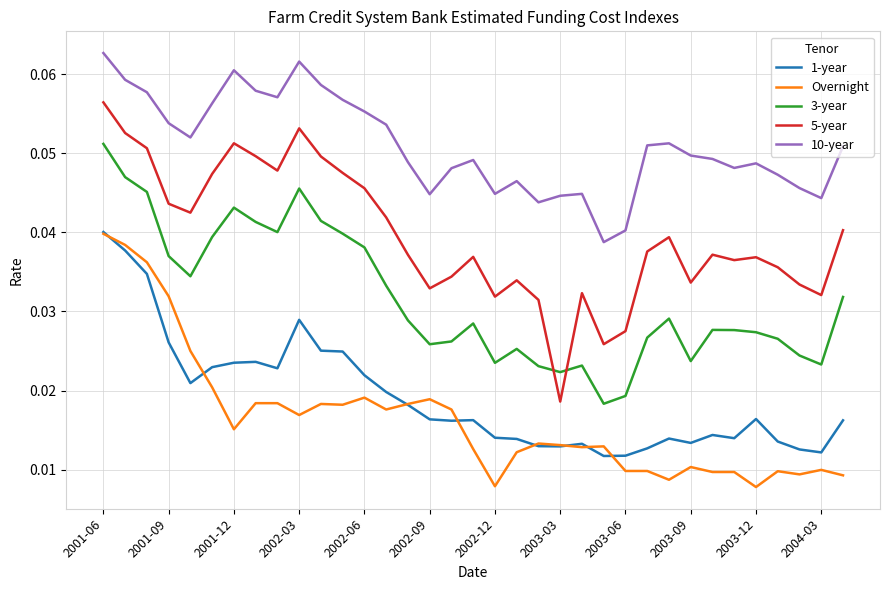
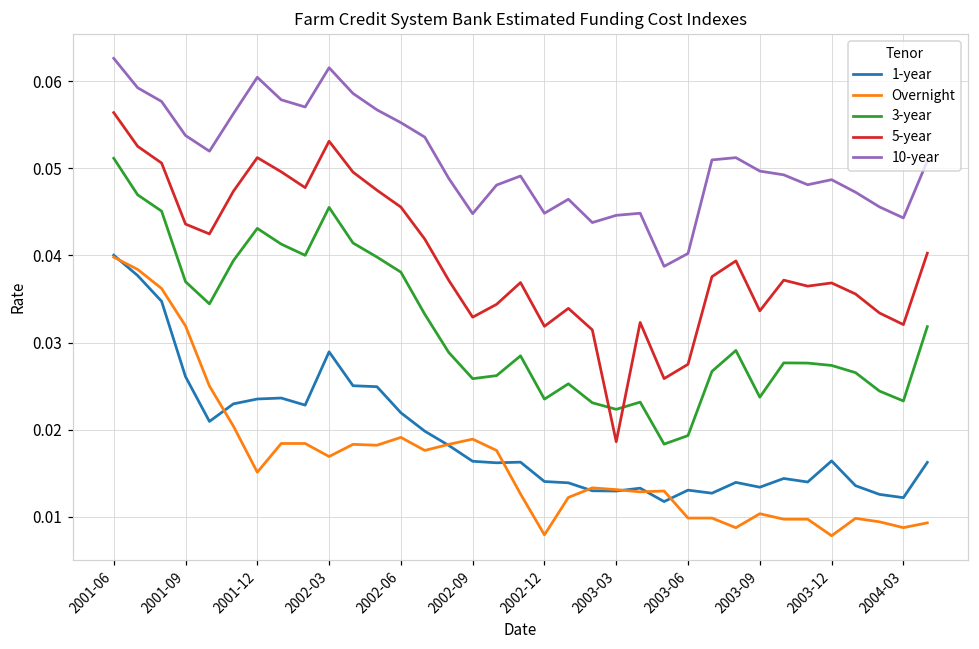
1-year, 2003-06: 0.012 -> 0.013
Overnight, 2004-03: 0.010 -> 0.009
